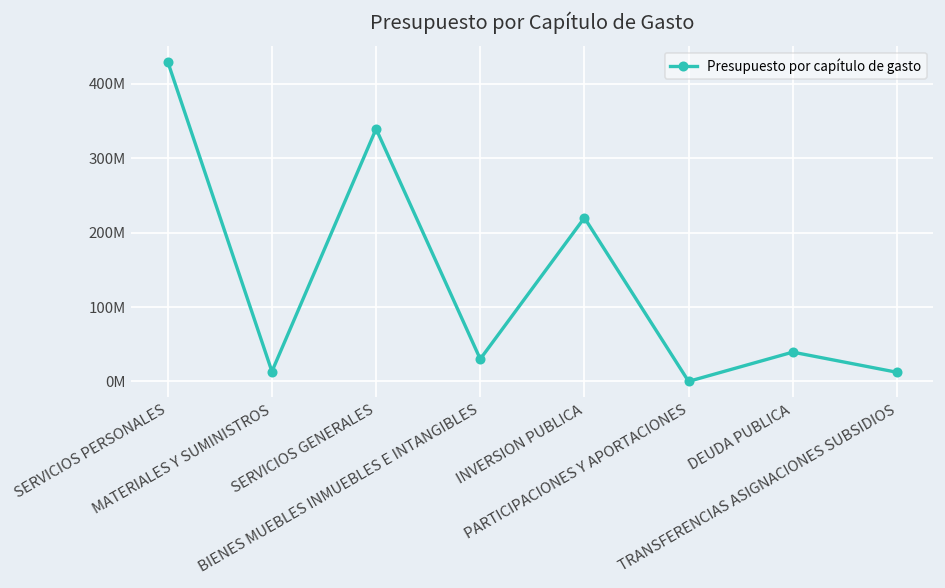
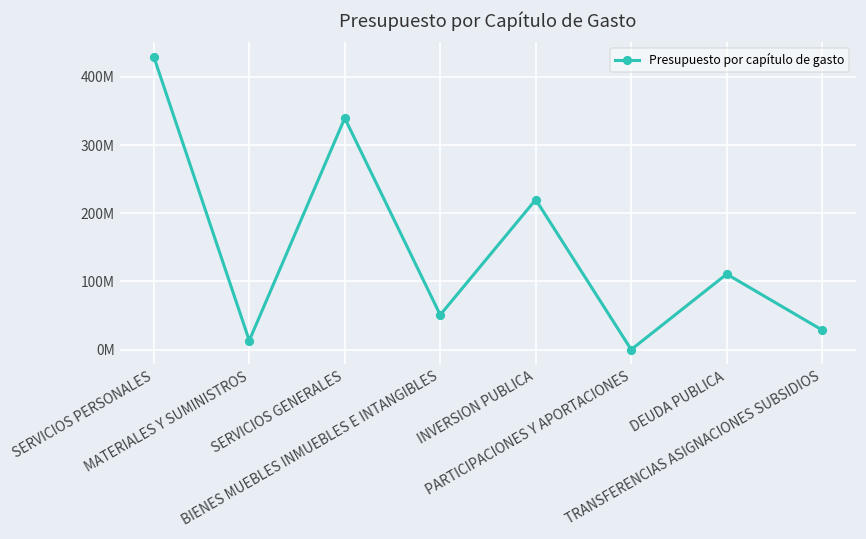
BIENES MUEBLES INMUEBLES E INTANGIBLES: 30000000 -> 50000000
DEUDA PUBLICA: 40000000 -> 110000000
TRANSFERENCIAS ASIGNACIONES SUBSIDIOS: 10000000 -> 30000000
